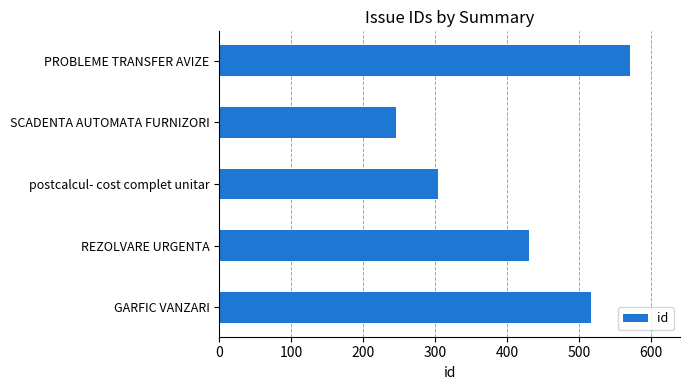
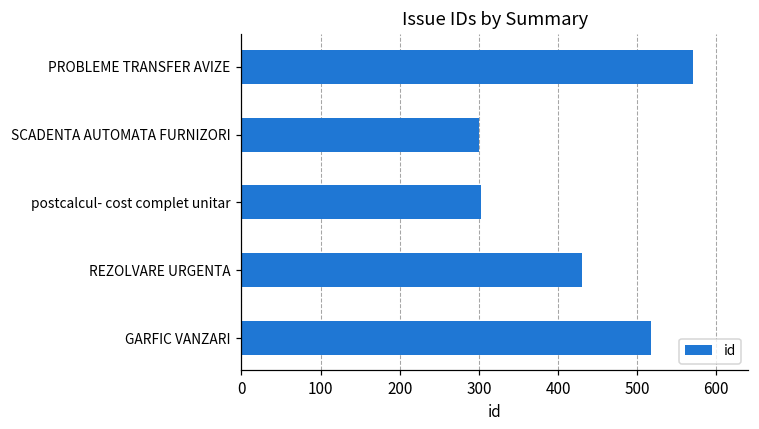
SCADENTA AUTOMATA FURNIZORI: 250 -> 300
